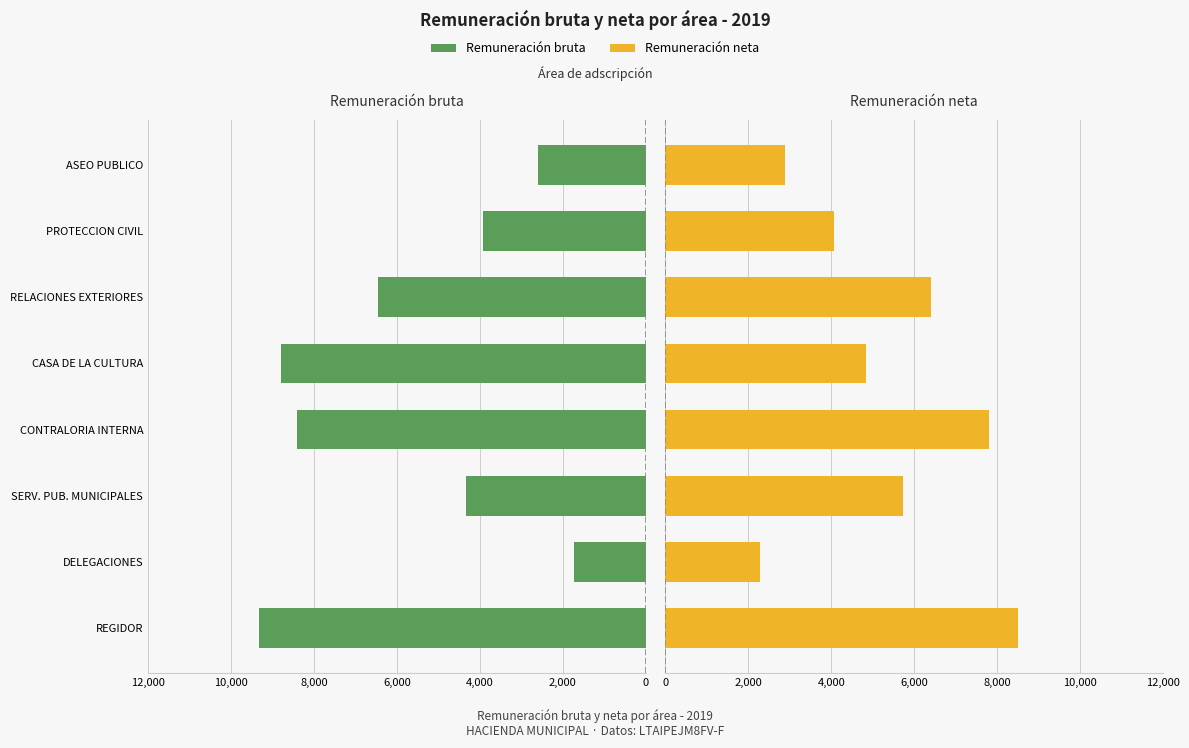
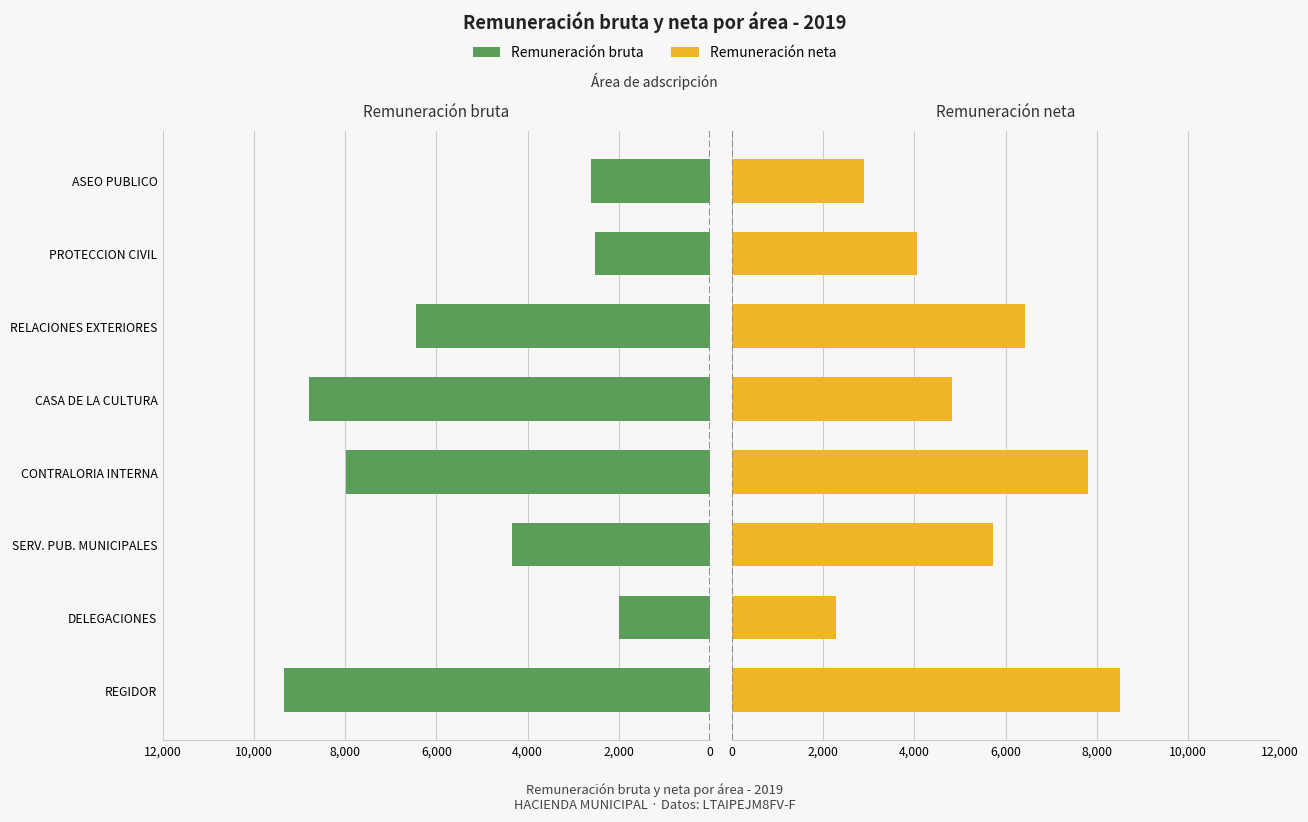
Remuneración bruta, PROTECCION CIVIL: 3,900 -> 2,500
Remuneración bruta, CONTRALORIA INTERNA: 8,400 -> 8,000
Remuneración bruta, DELEGACIONES: 1,700 -> 2,000
